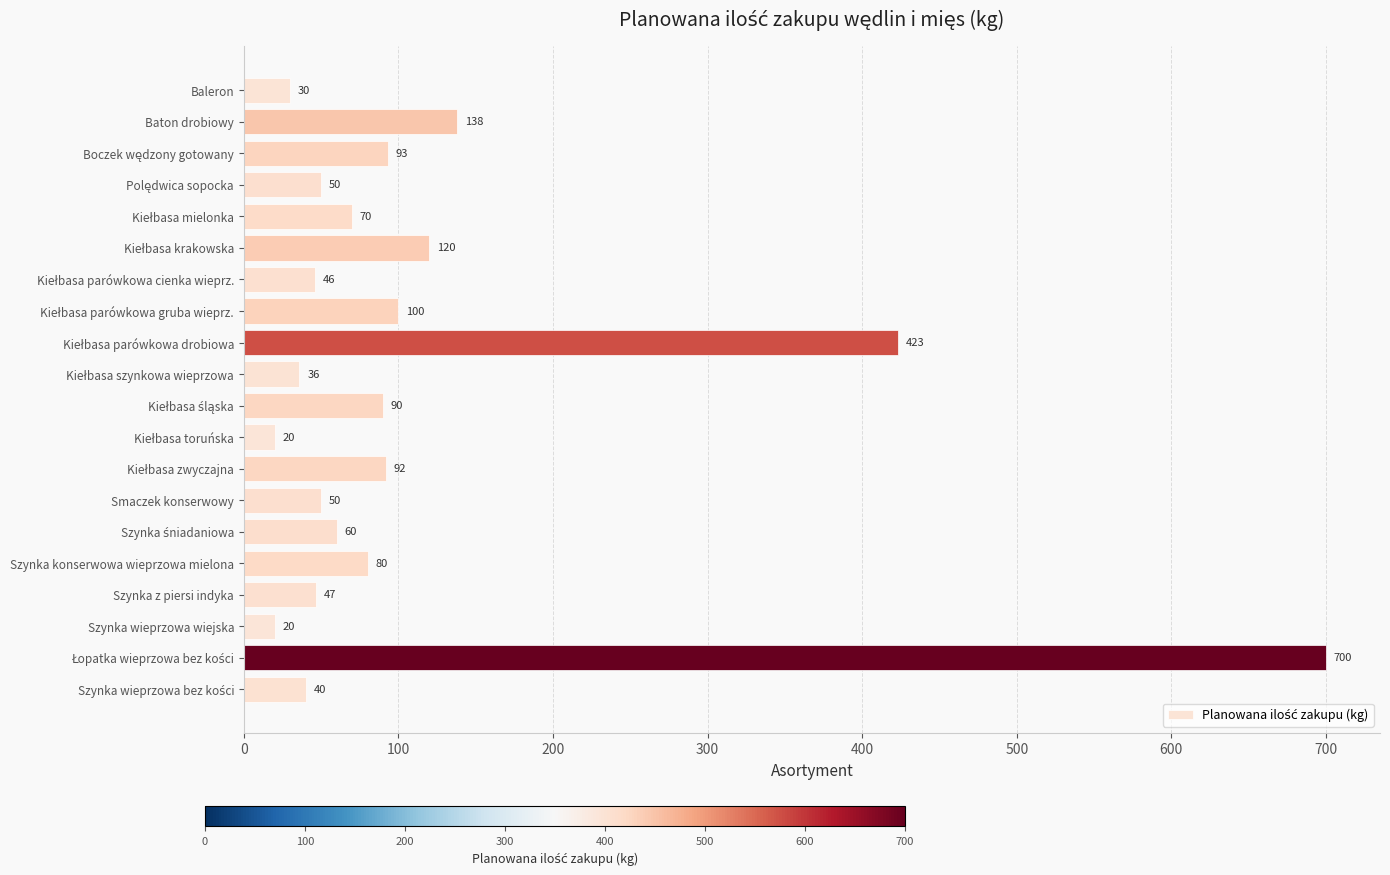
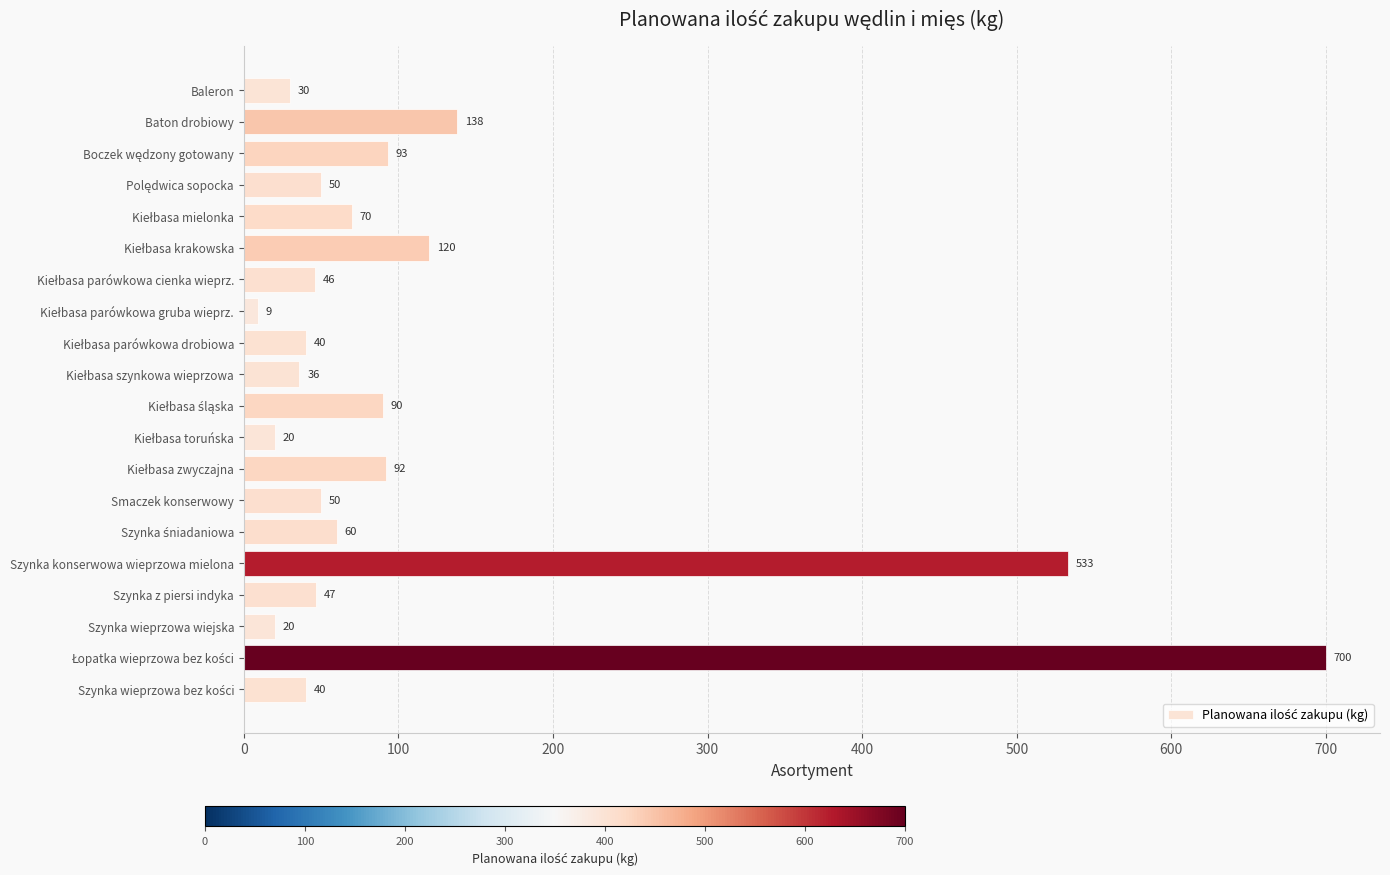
Kiełbasa parówkowa gruba wieprz.: 100 -> 9
Kiełbasa parówkowa drobiowa: 423 -> 40
Szynka konserwowa wieprzowa mielona: 80 -> 533
